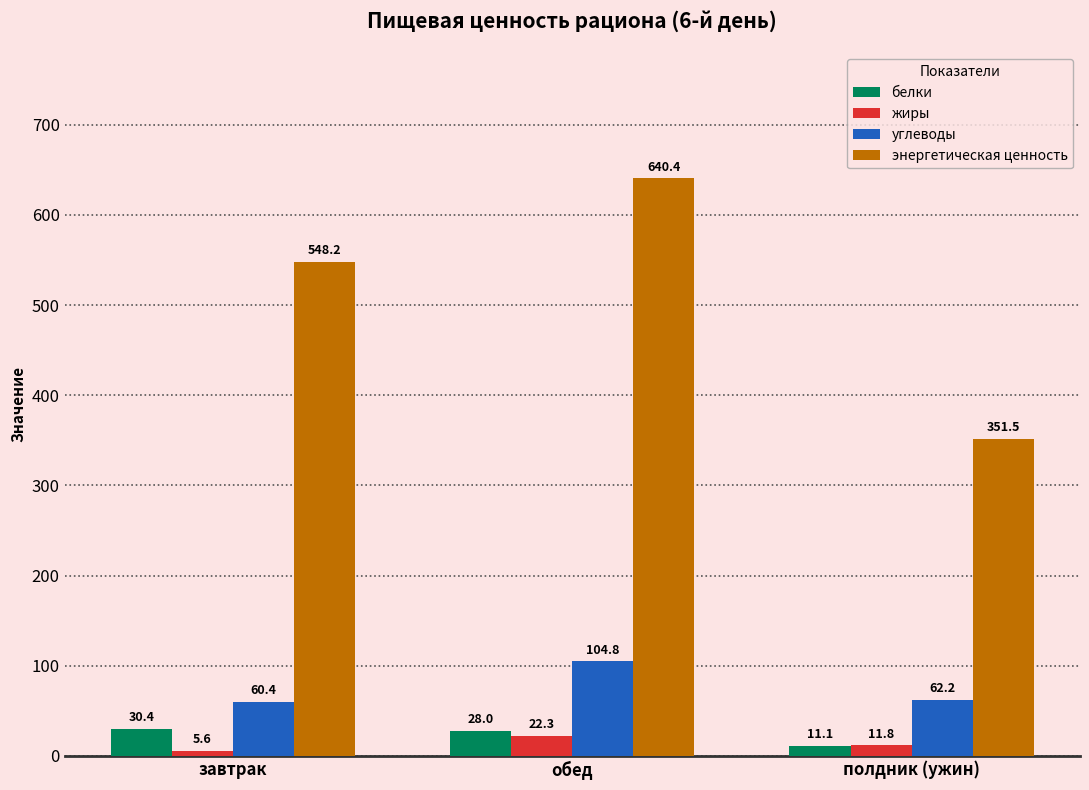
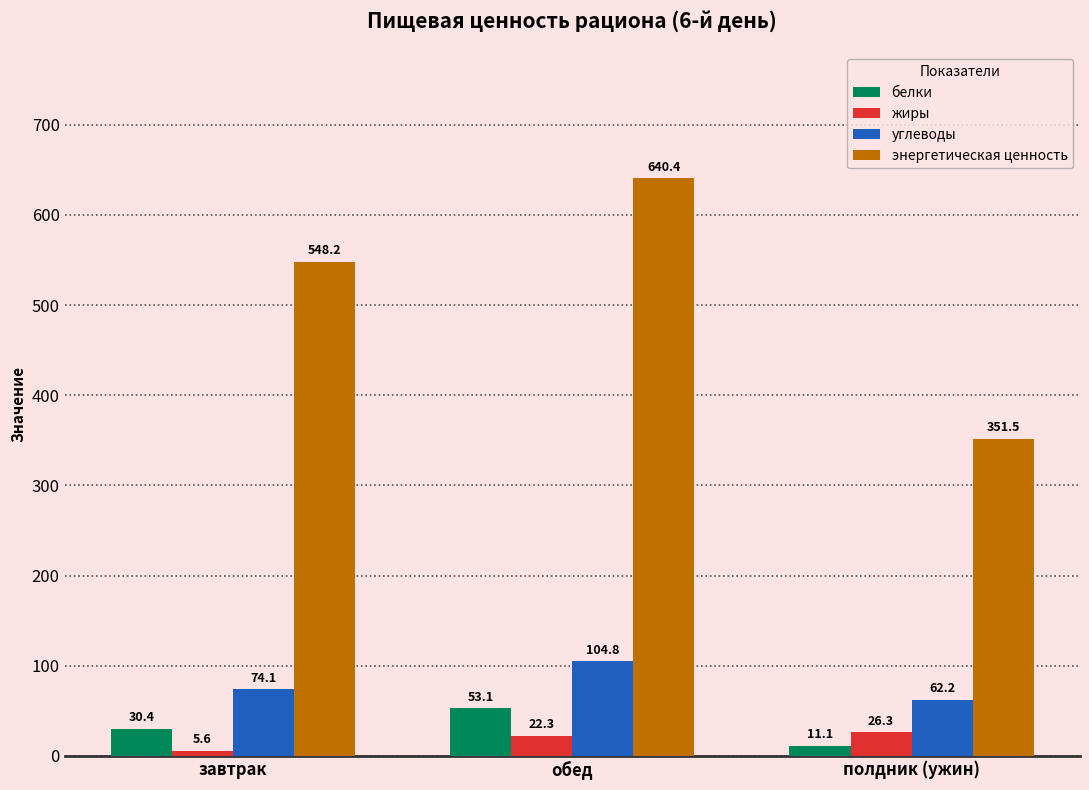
углеводы, завтрак: 60.4 -> 74.1
белки, обед: 28.0 -> 53.1
жиры, полдник (ужин): 11.8 -> 26.3
